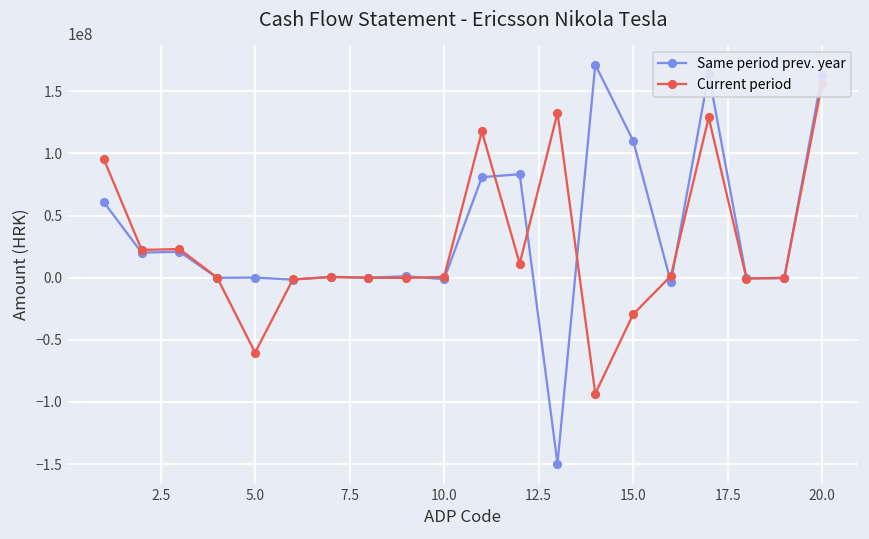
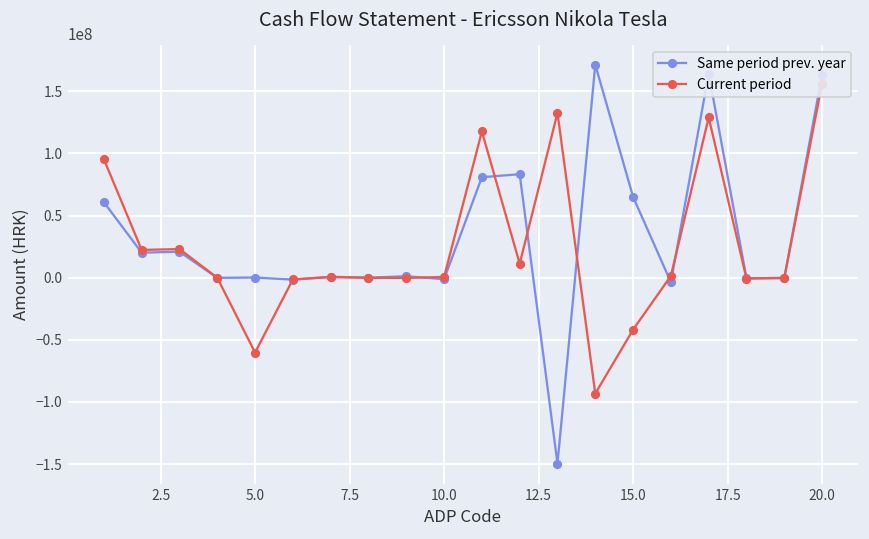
Same period prev. year, 15.0: 110000000 -> 65000000
Current period, 15.0: -30000000 -> -42000000
